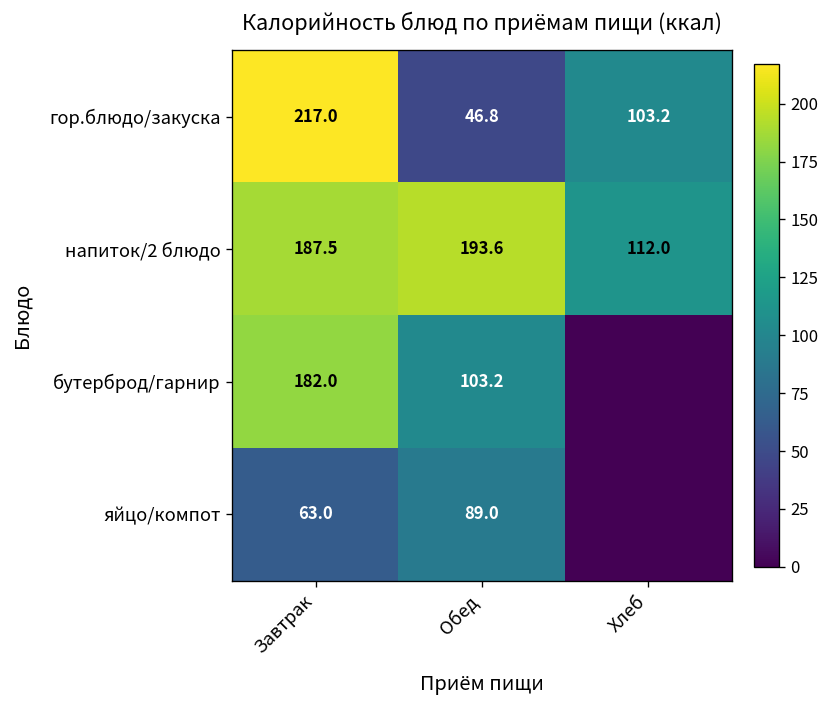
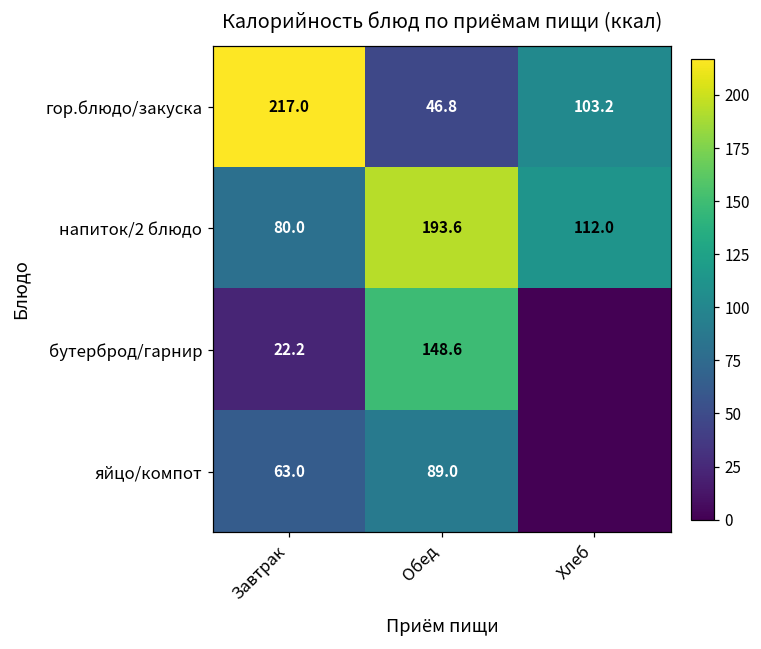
напиток/2 блюдо, Завтрак: 187.5 -> 80.0
бутерброд/гарнир, Завтрак: 182.0 -> 22.2
бутерброд/гарнир, Обед: 103.2 -> 148.6
